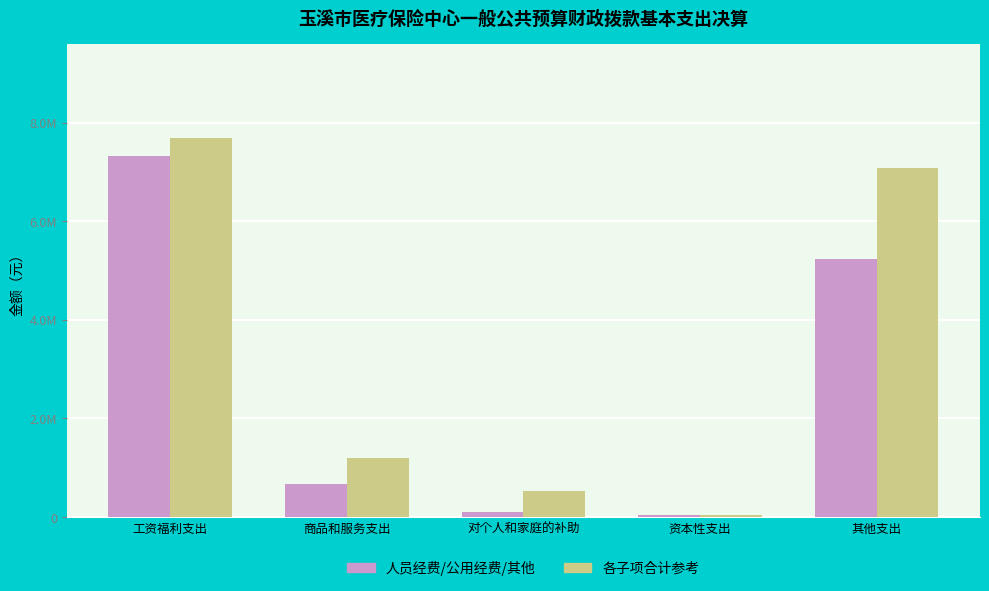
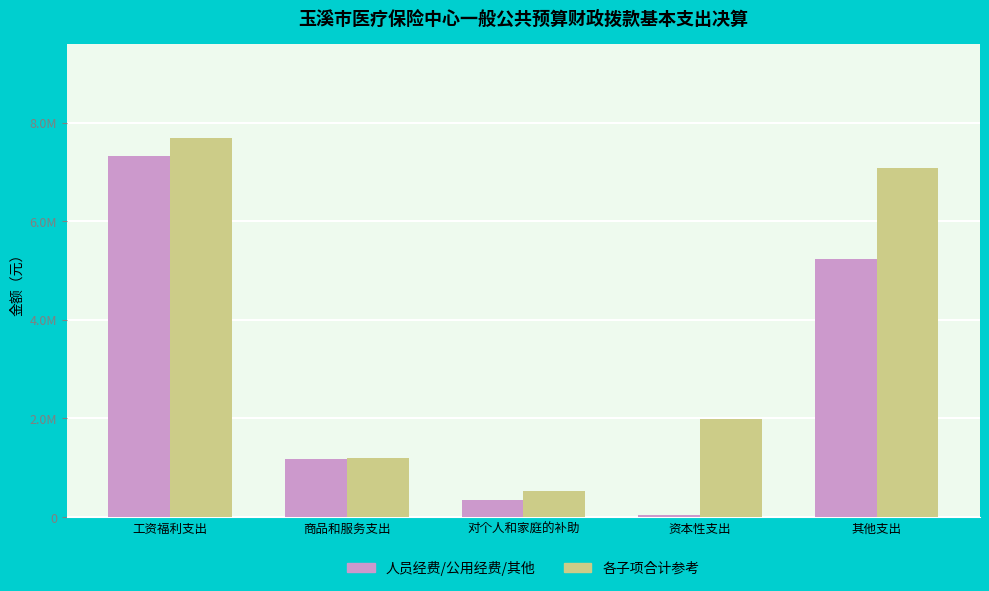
人员经费/公用经费/其他, 商品和服务支出: 700000 -> 1200000
人员经费/公用经费/其他, 对个人和家庭的补助: 100000 -> 400000
各子项合计参考, 资本性支出: 0 -> 2000000
